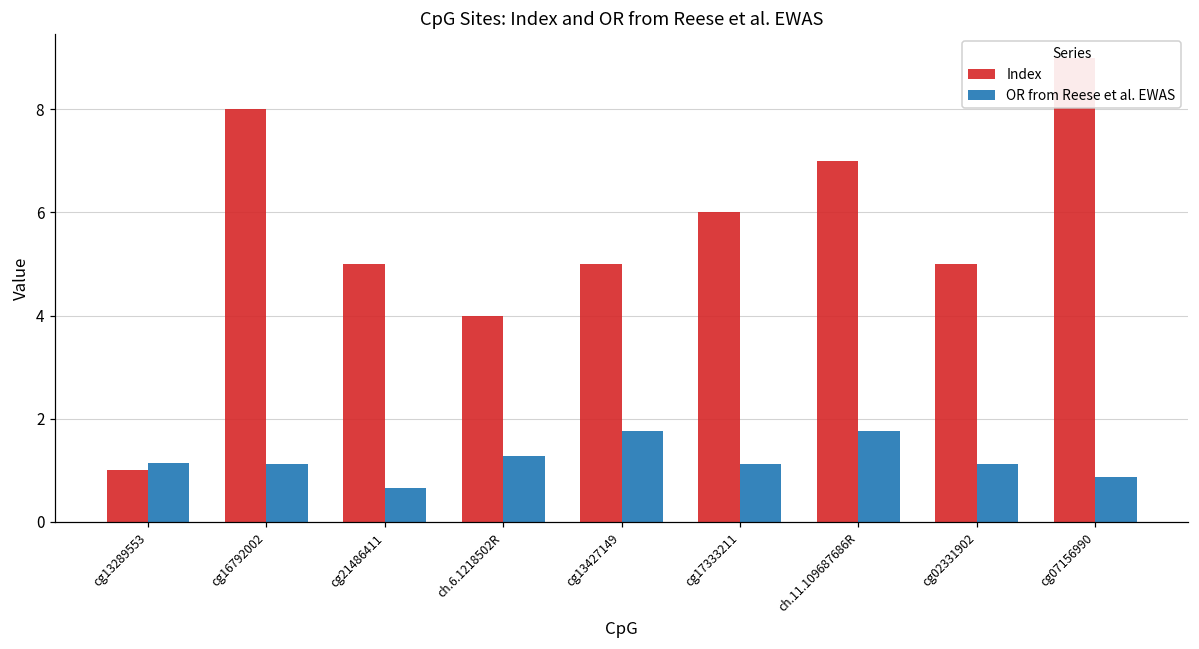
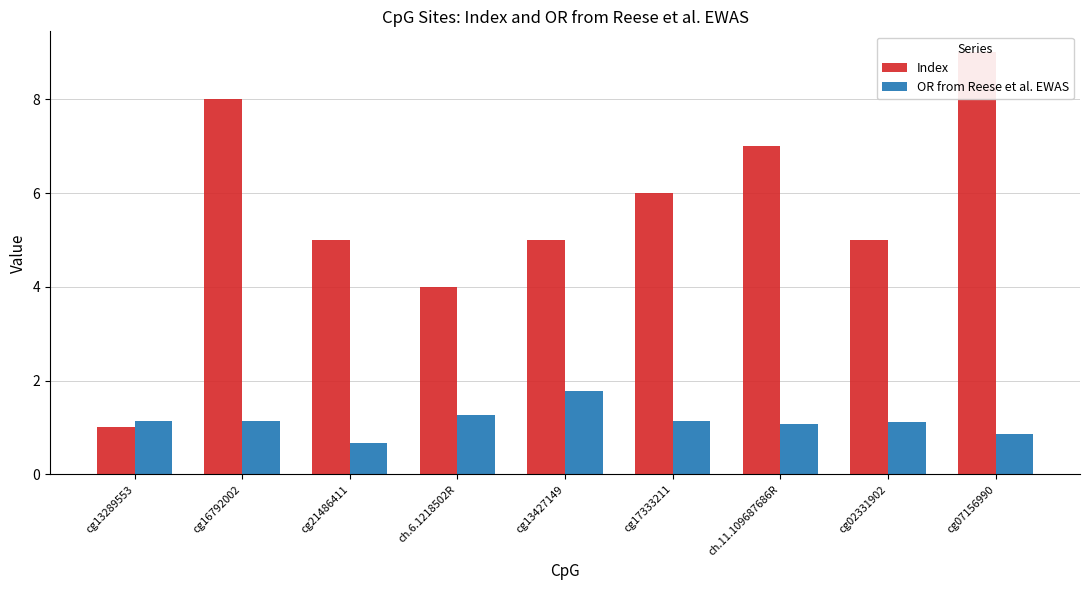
OR from Reese et al. EWAS, ch.11.109687686R: 1.8 -> 1.1
